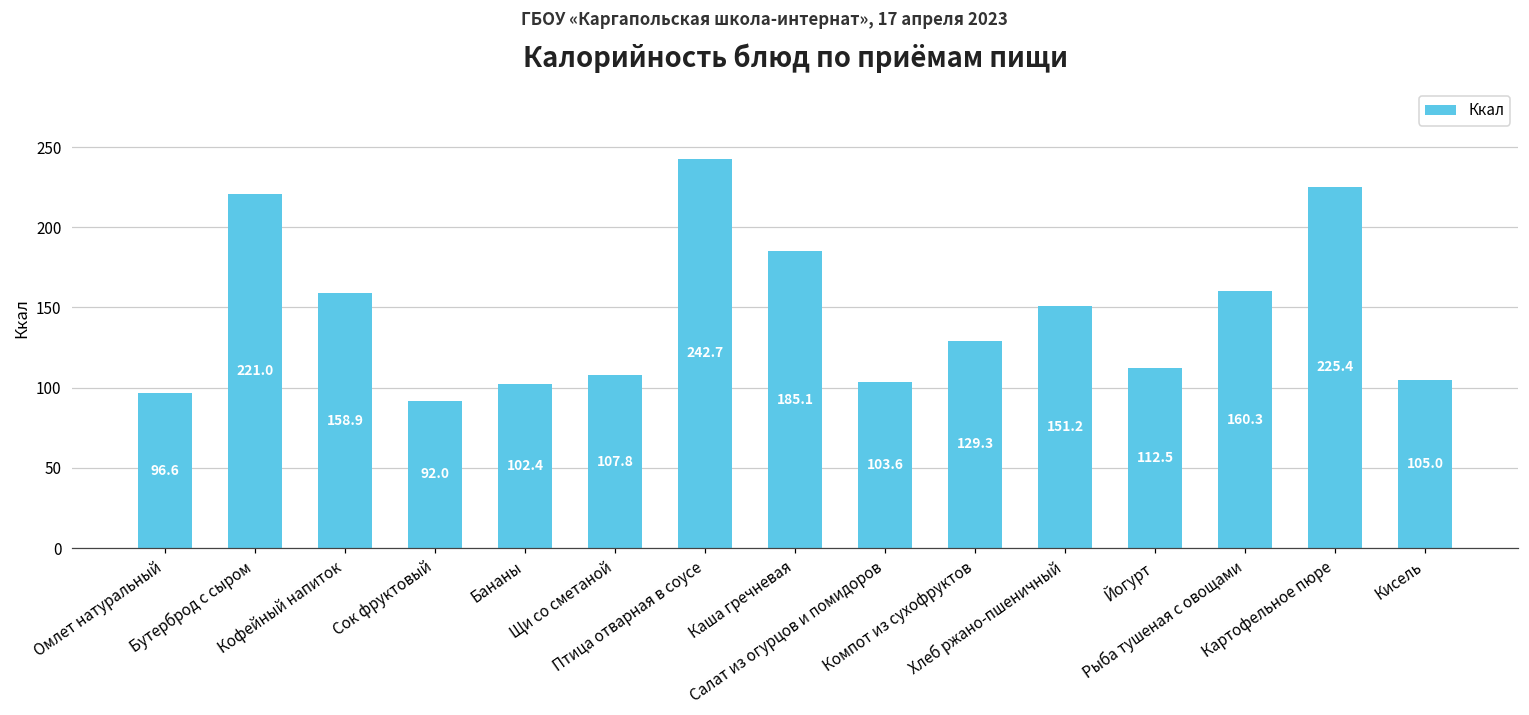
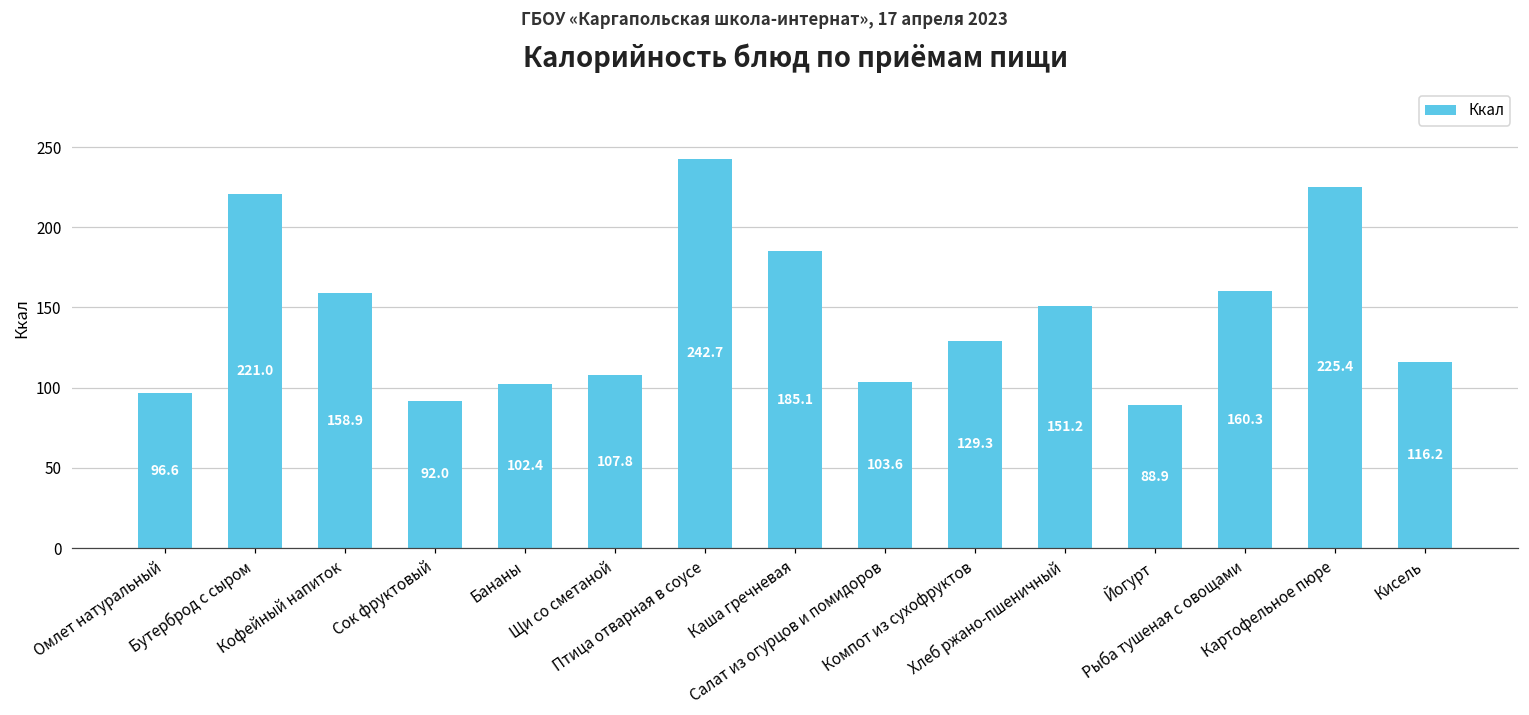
Йогурт: 112.5 -> 88.9
Кисель: 105.0 -> 116.2
